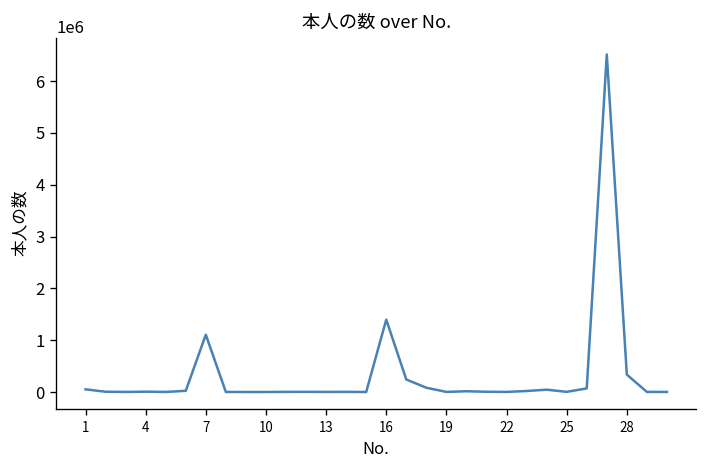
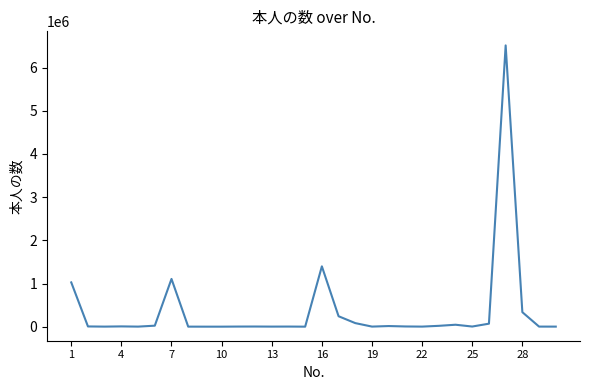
1: 100000 -> 1000000
